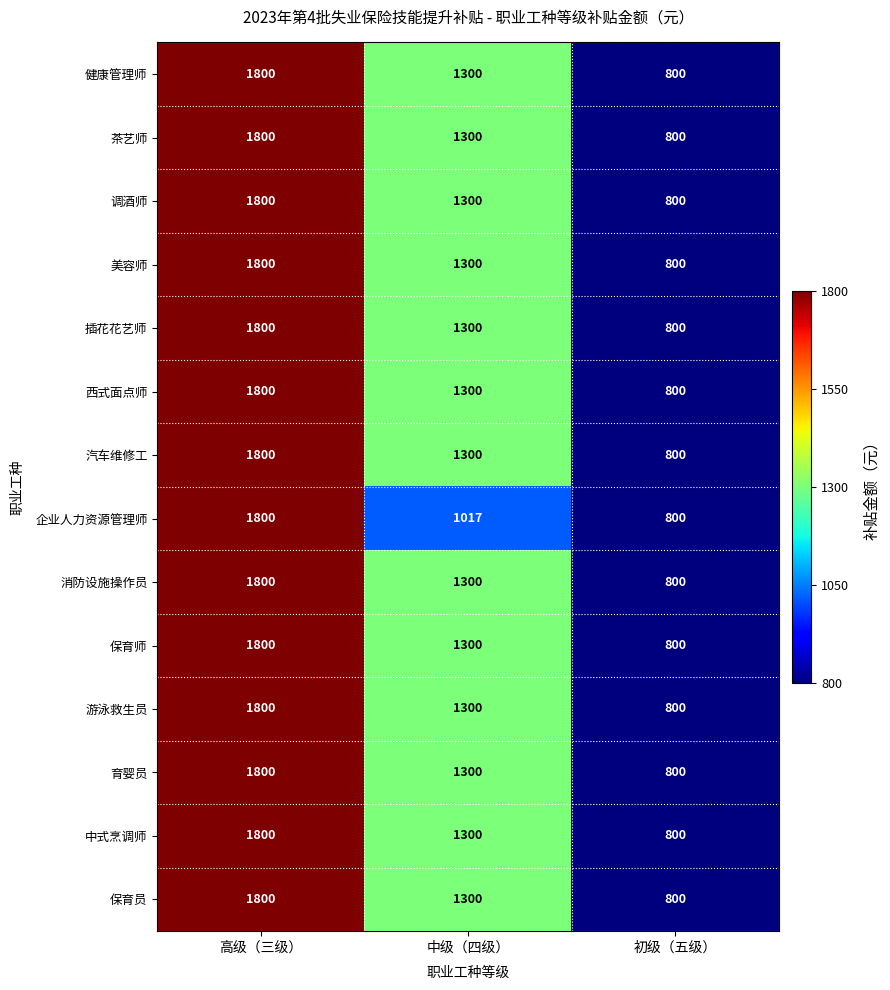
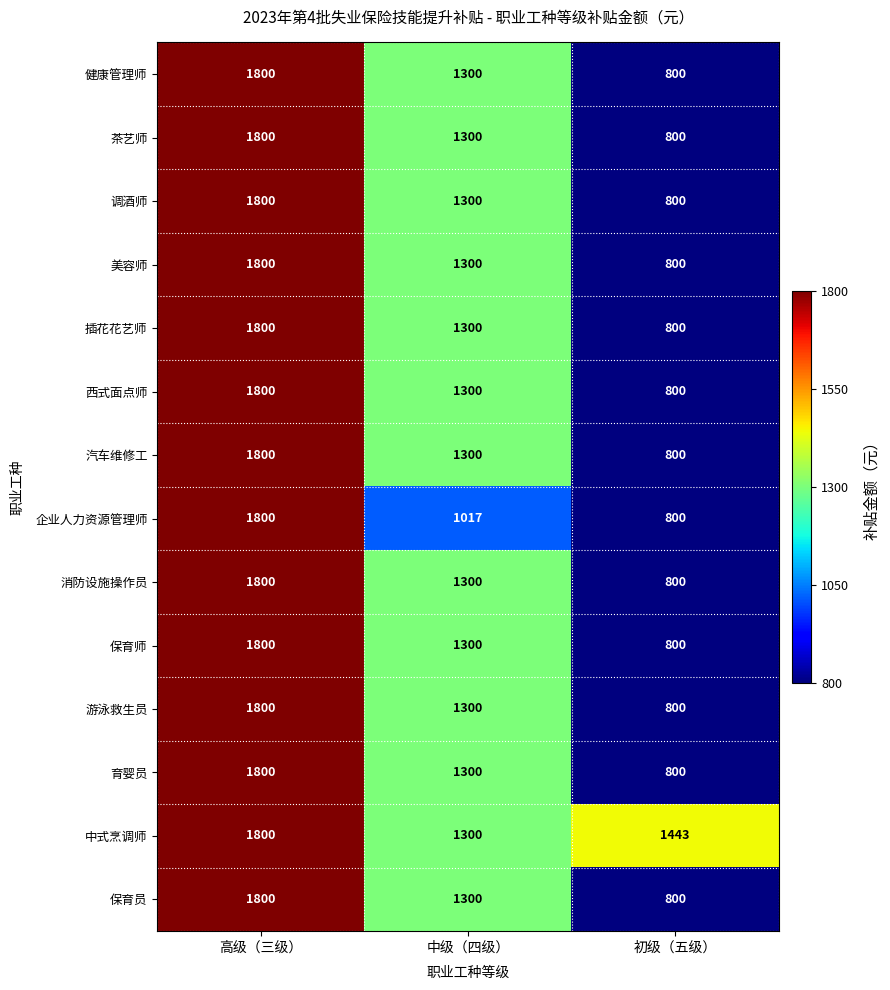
中式烹调师, 初级（五级）: 800 -> 1443
